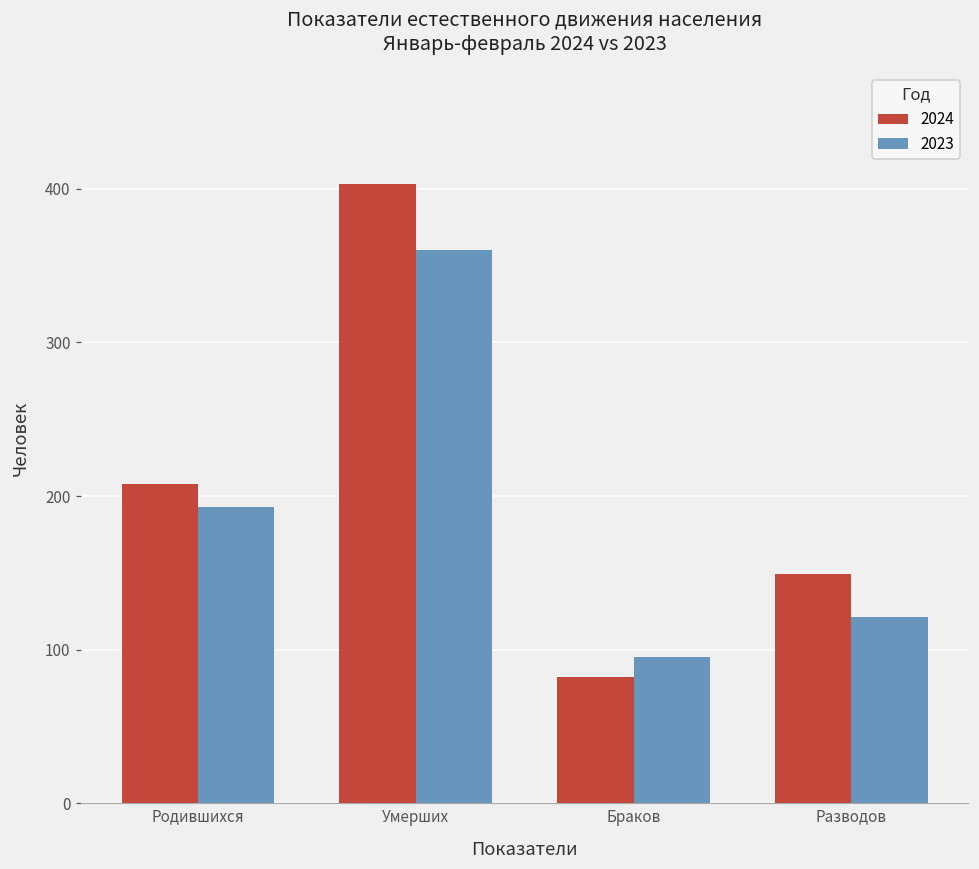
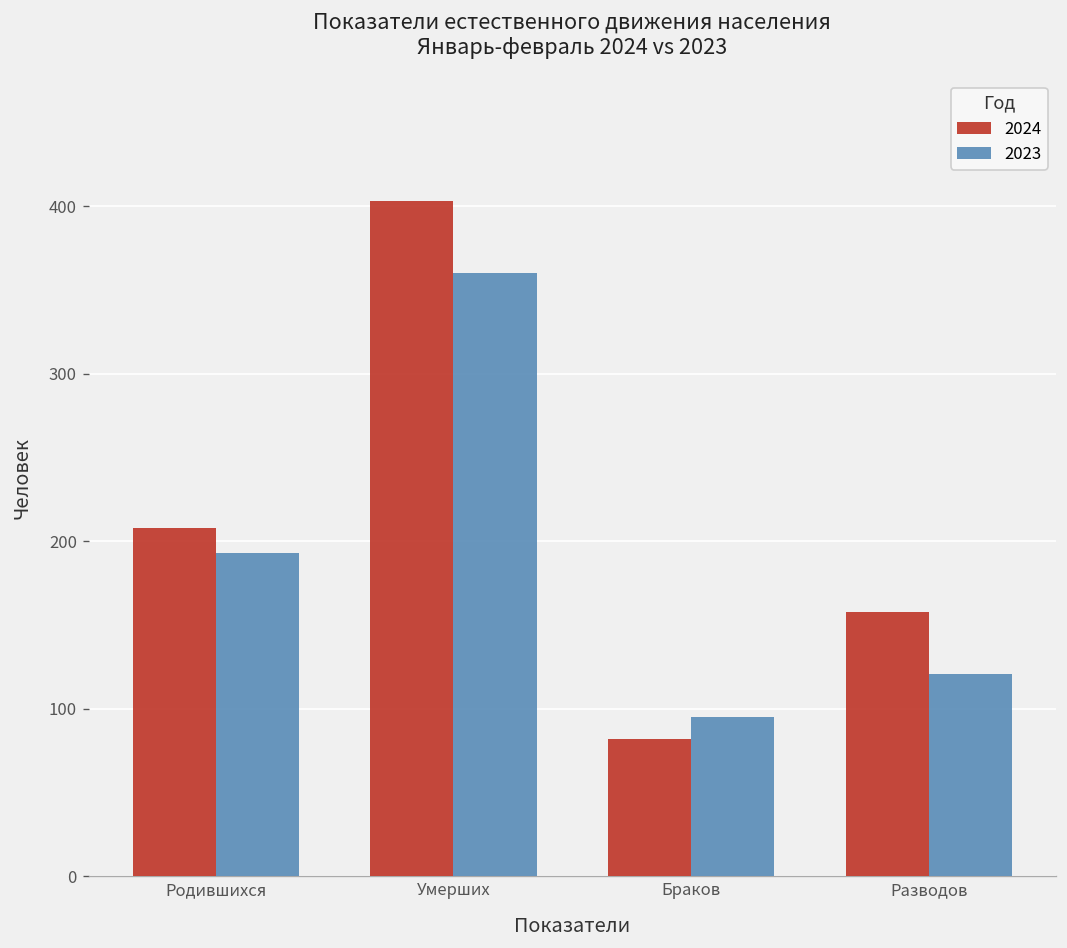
2024, Разводов: 149 -> 158
